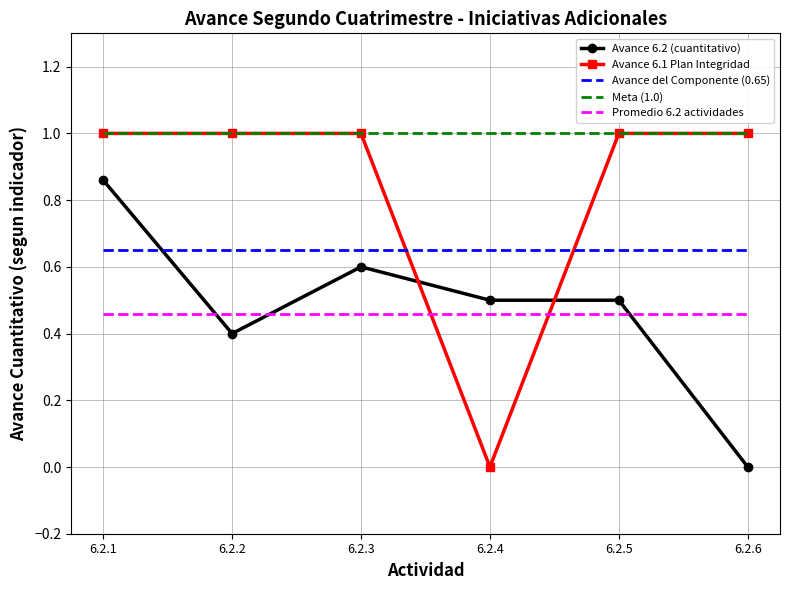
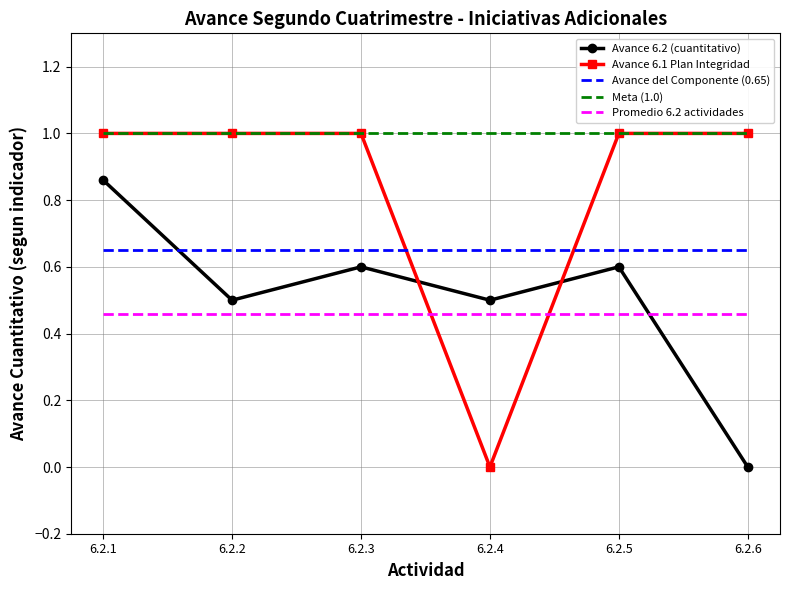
Avance 6.2 (cuantitativo), 6.2.2: 0.4 -> 0.5
Avance 6.2 (cuantitativo), 6.2.5: 0.5 -> 0.6
